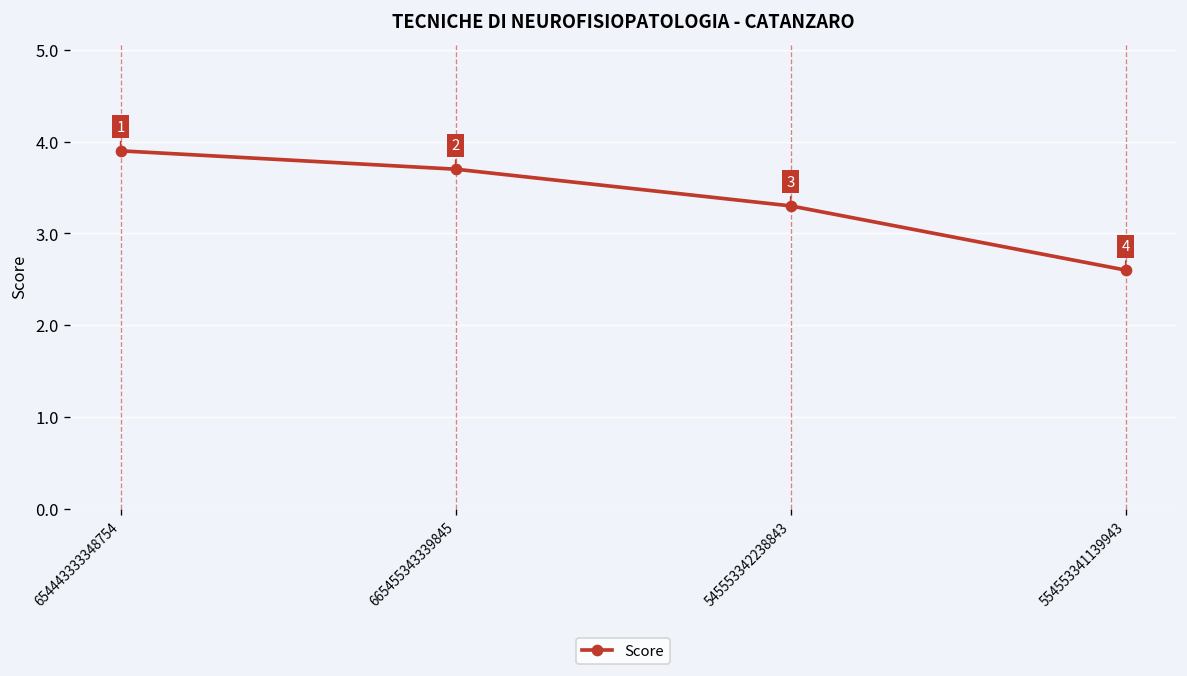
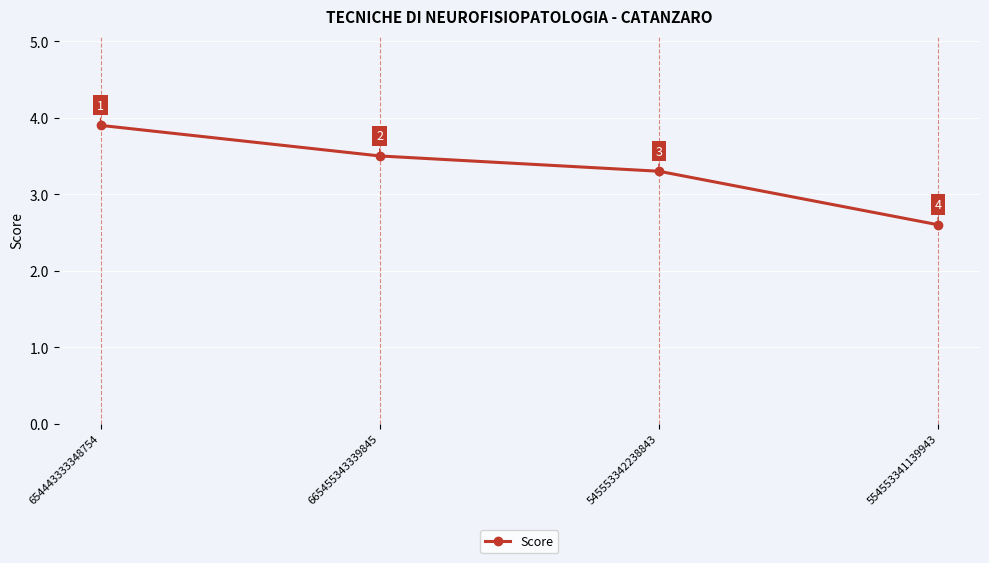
665455343339845: 3.7 -> 3.5
